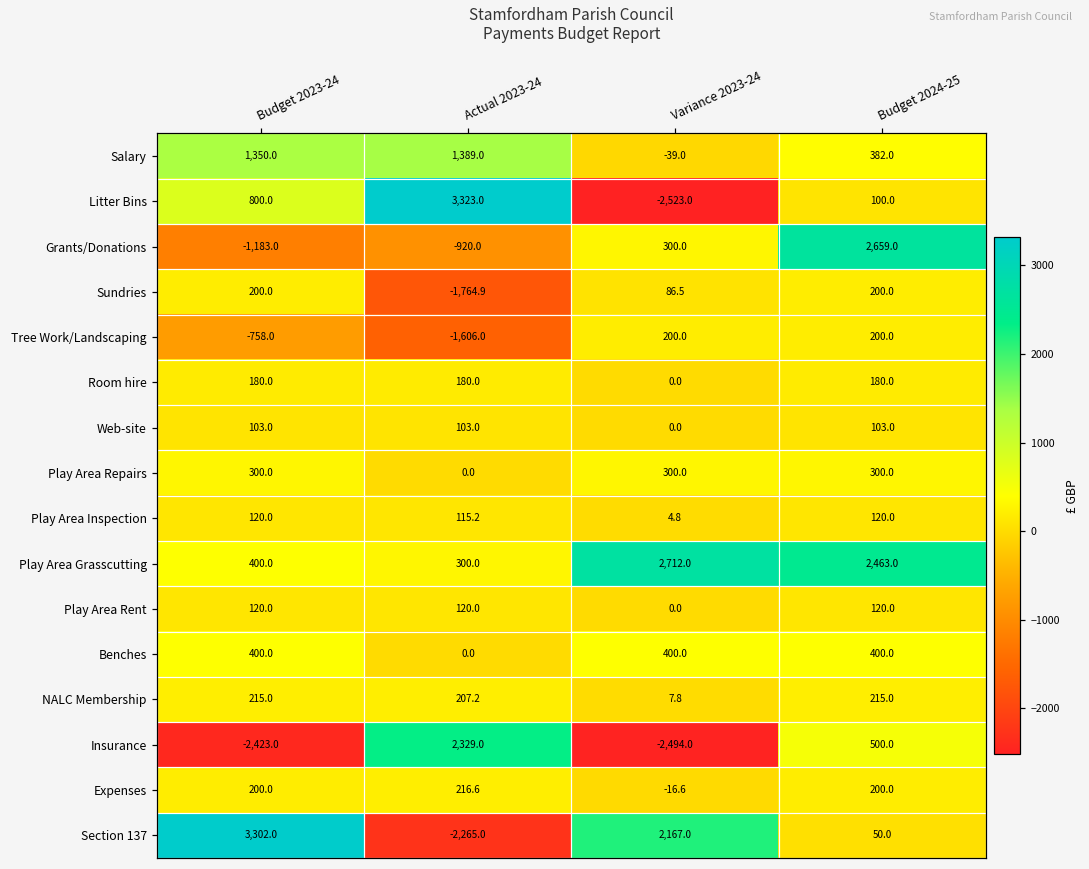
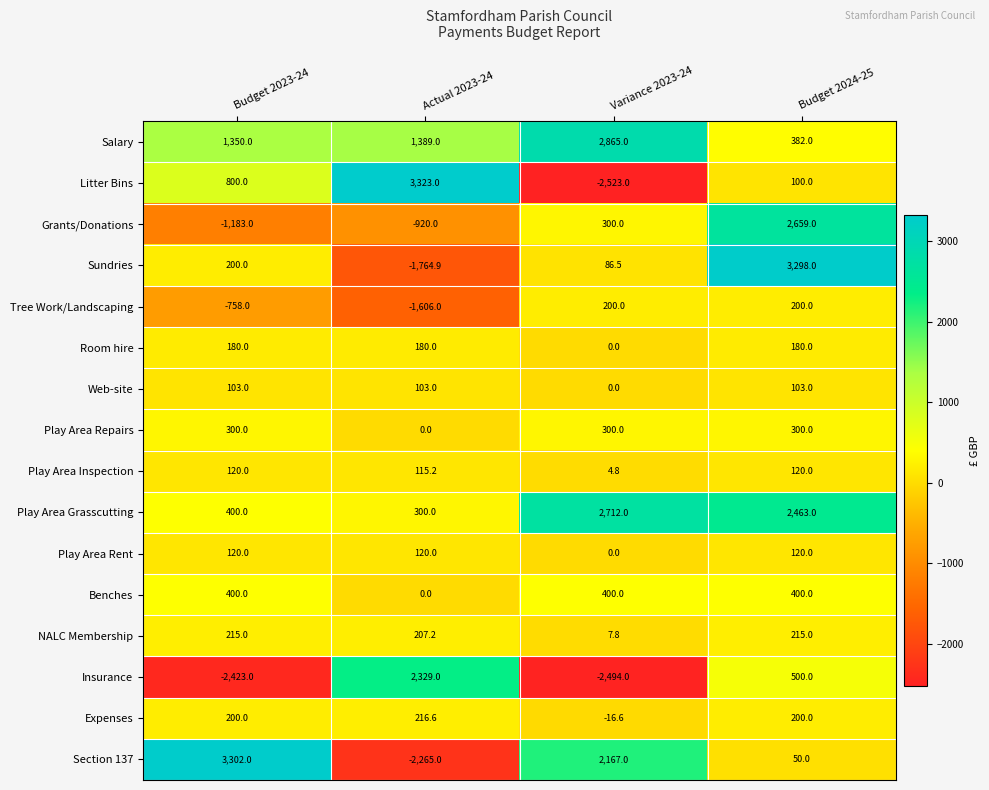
Salary, Variance 2023-24: -39.0 -> 2,865.0
Sundries, Budget 2024-25: 200.0 -> 3,298.0
